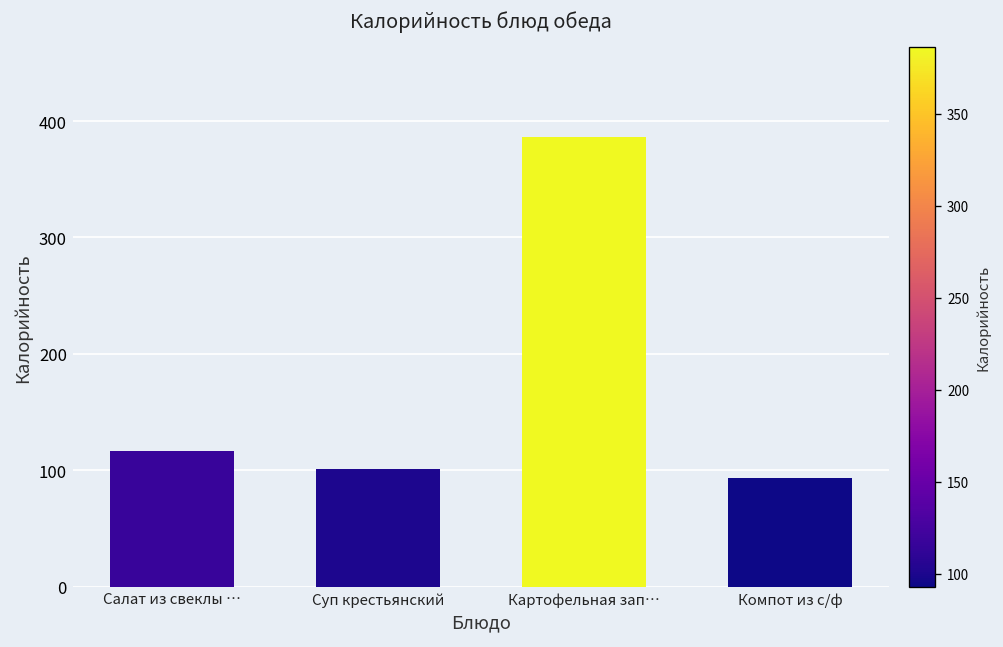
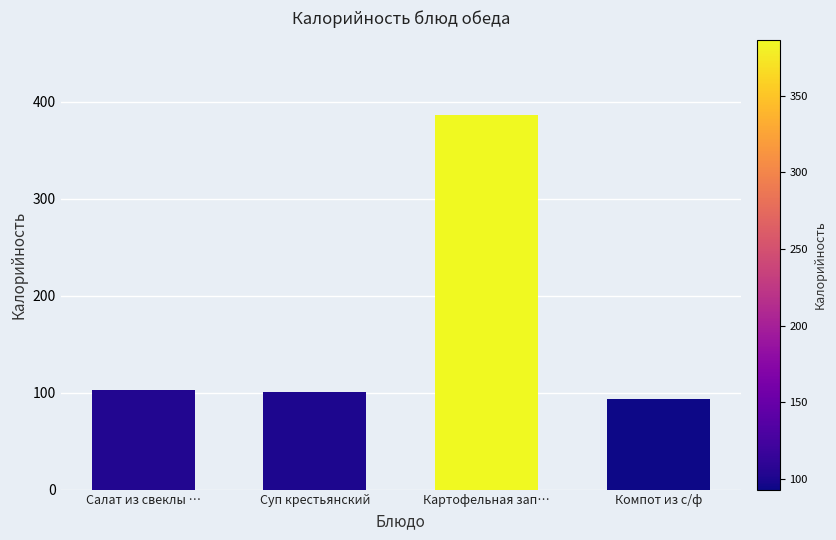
Салат из свеклы …: 120 -> 100
